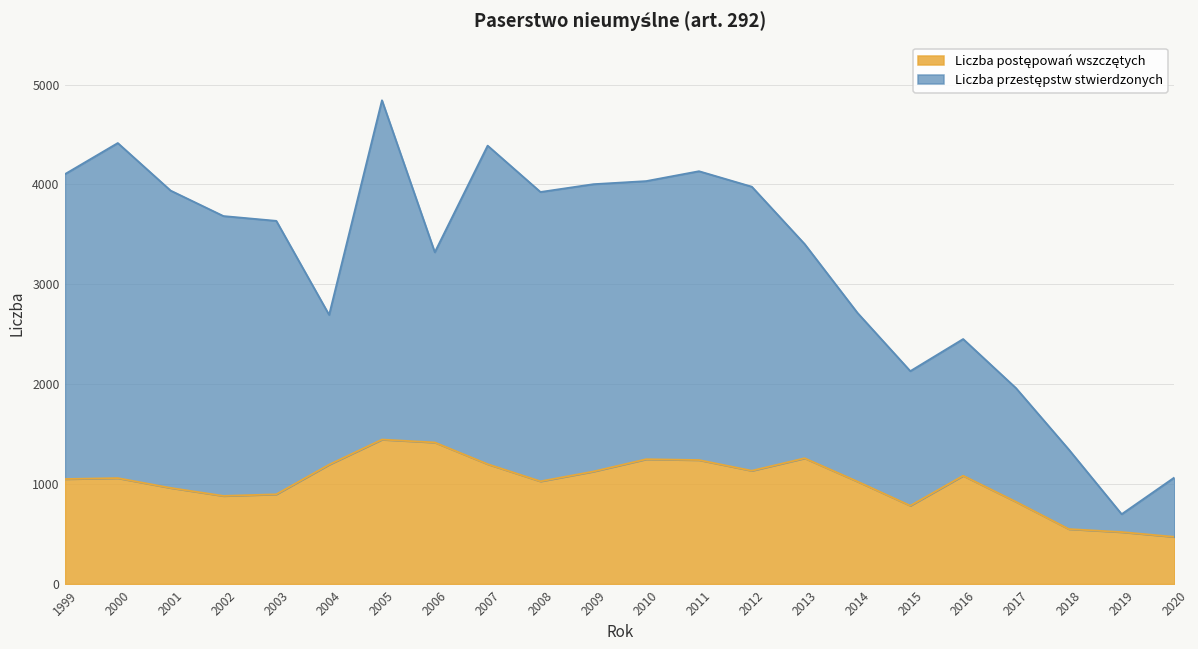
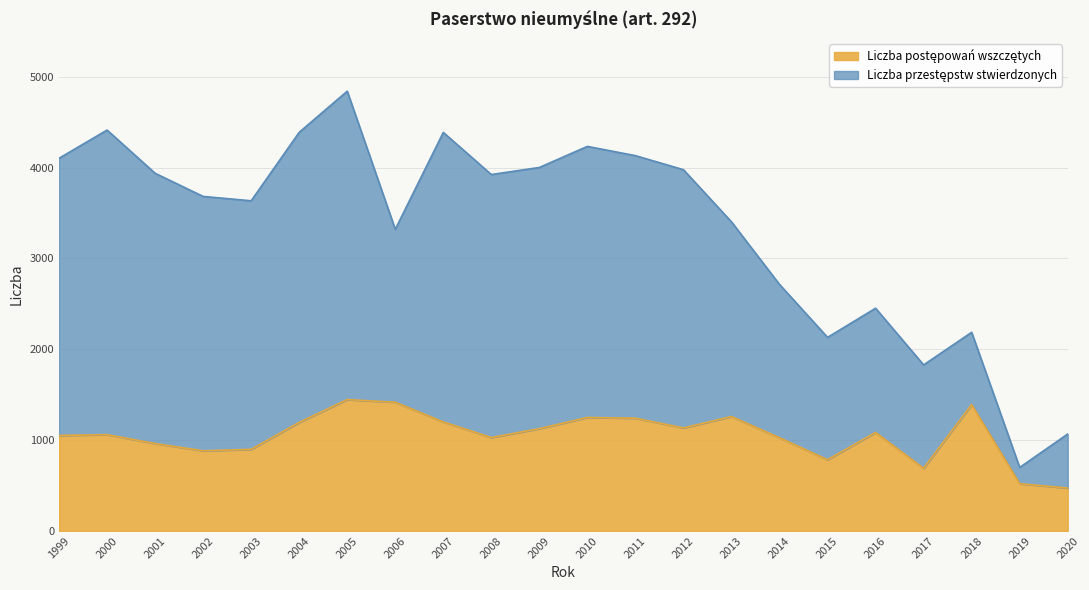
Liczba przestępstw stwierdzonych, 2004: 1500 -> 3200
Liczba przestępstw stwierdzonych, 2010: 2800 -> 3000
Liczba postępowań wszczętych, 2017: 800 -> 700
Liczba postępowań wszczętych, 2018: 600 -> 1400
